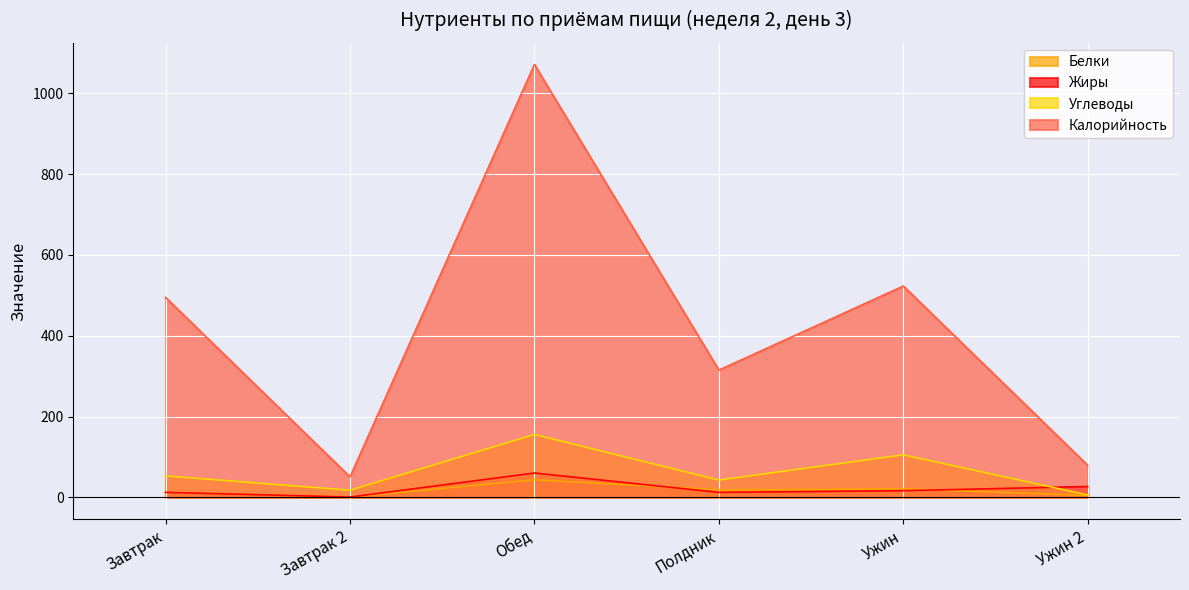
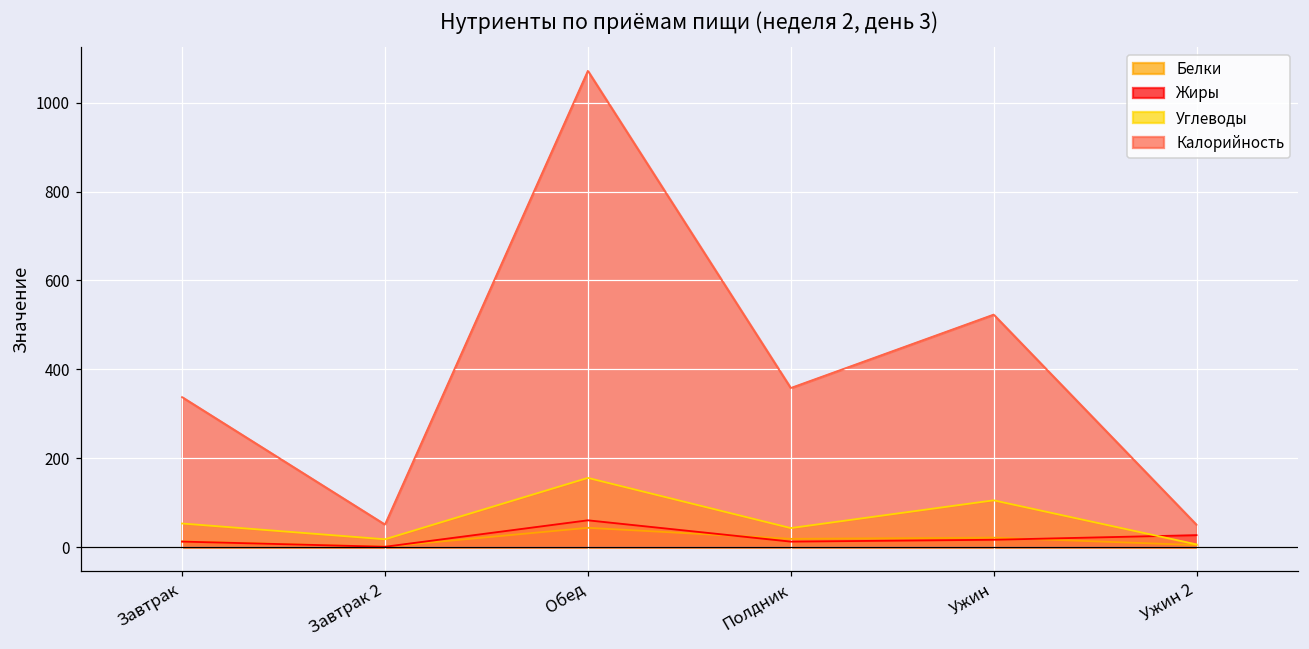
Калорийность, Завтрак: 500 -> 340
Калорийность, Полдник: 320 -> 360
Калорийность, Ужин 2: 80 -> 50
